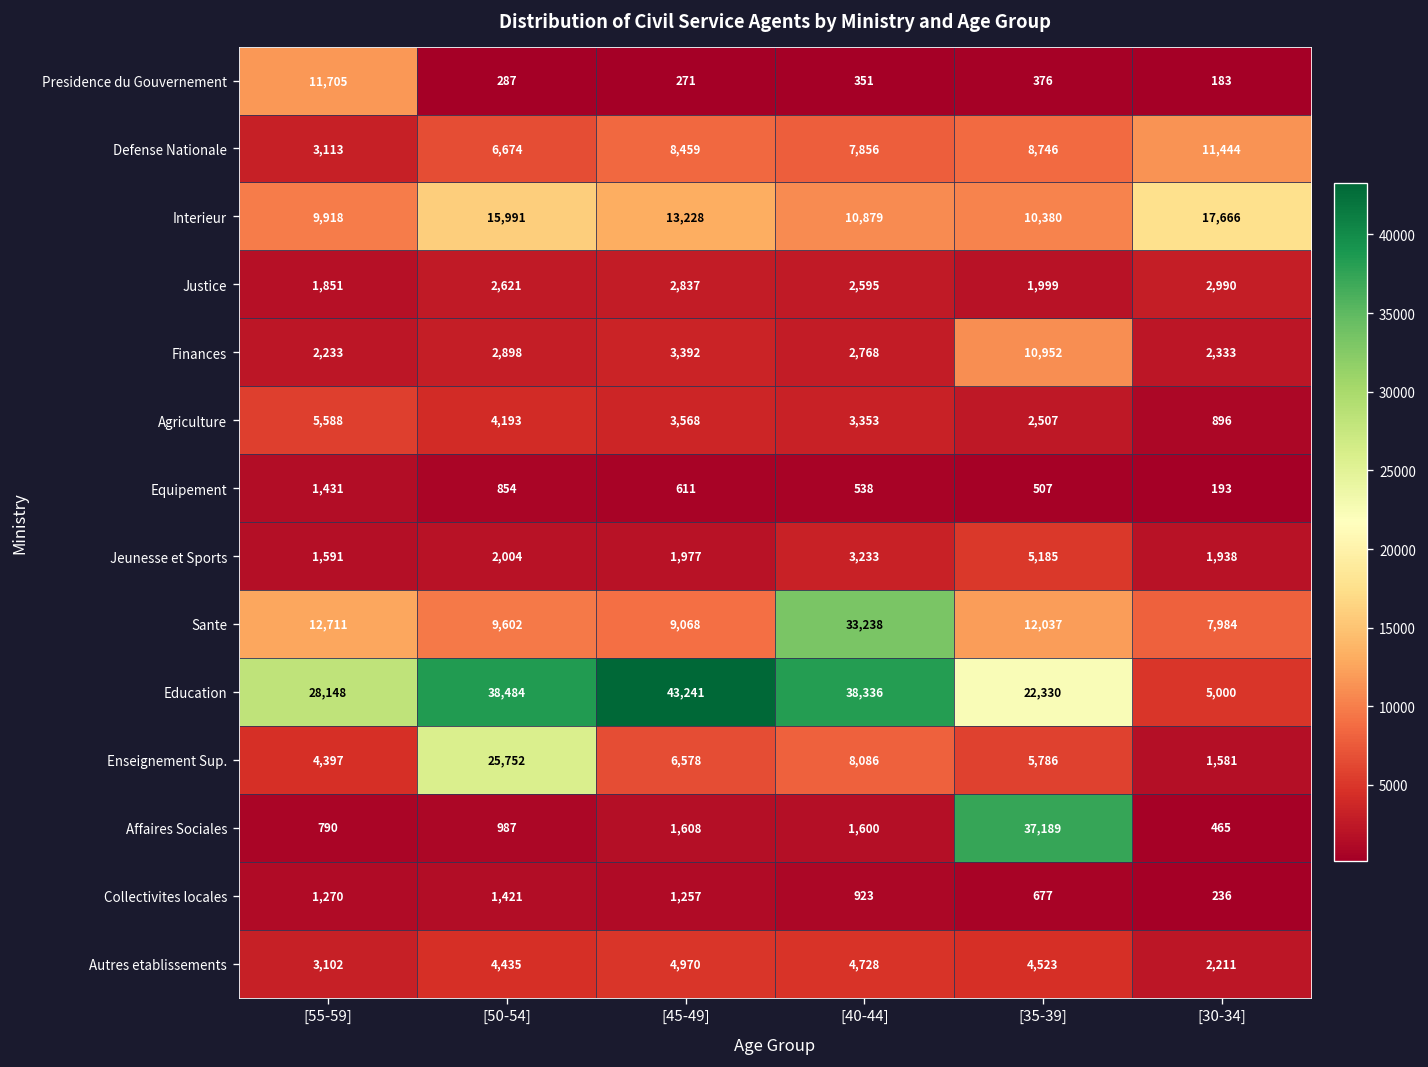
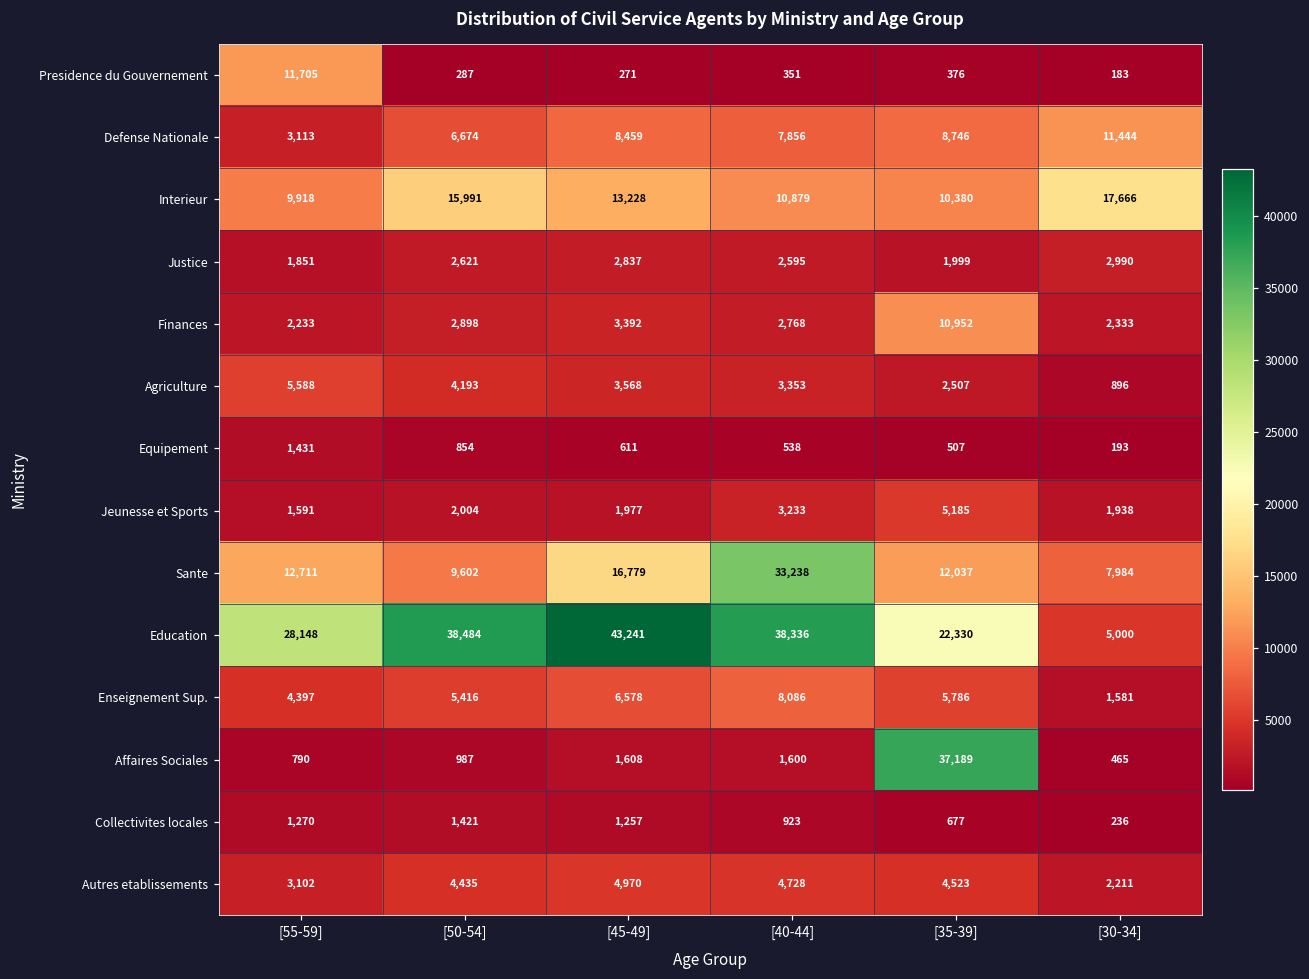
Sante, [45-49]: 9,068 -> 16,779
Enseignement Sup., [50-54]: 25,752 -> 5,416
